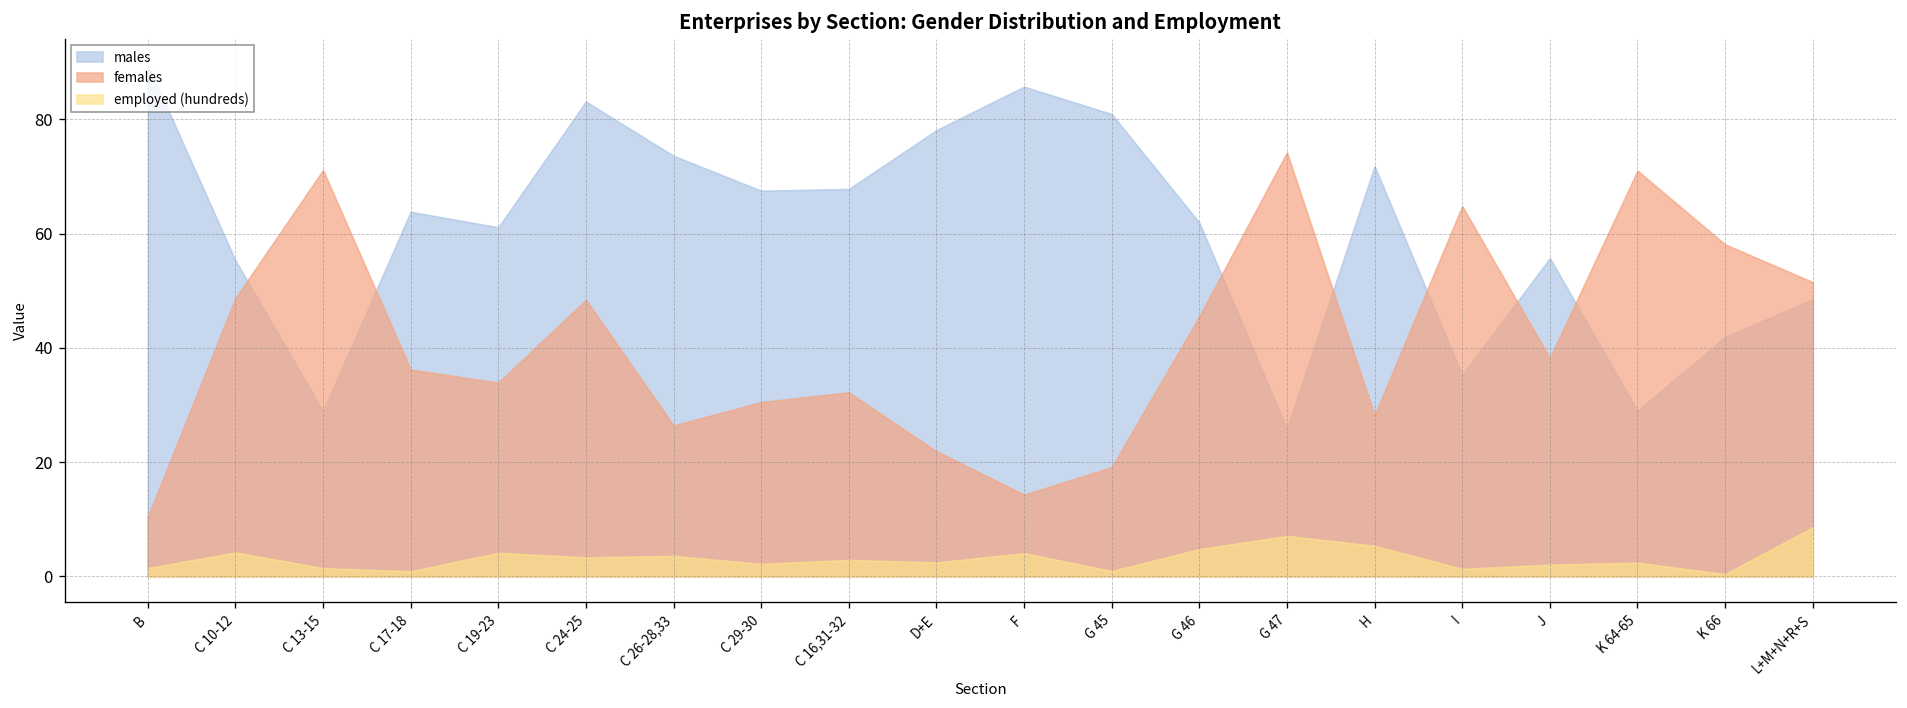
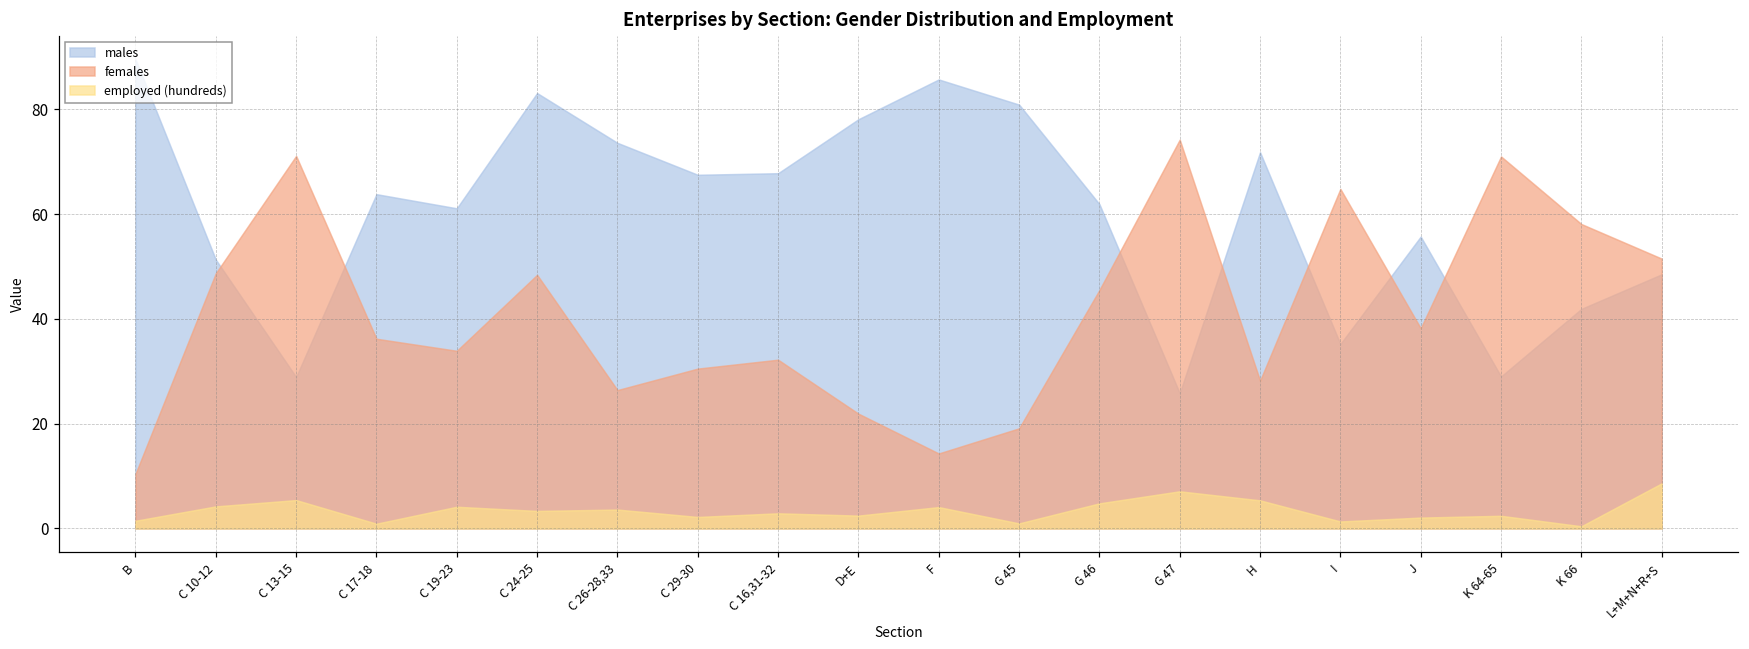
males, C 10-12: 55 -> 51
employed (hundreds), C 13-15: 1 -> 5
